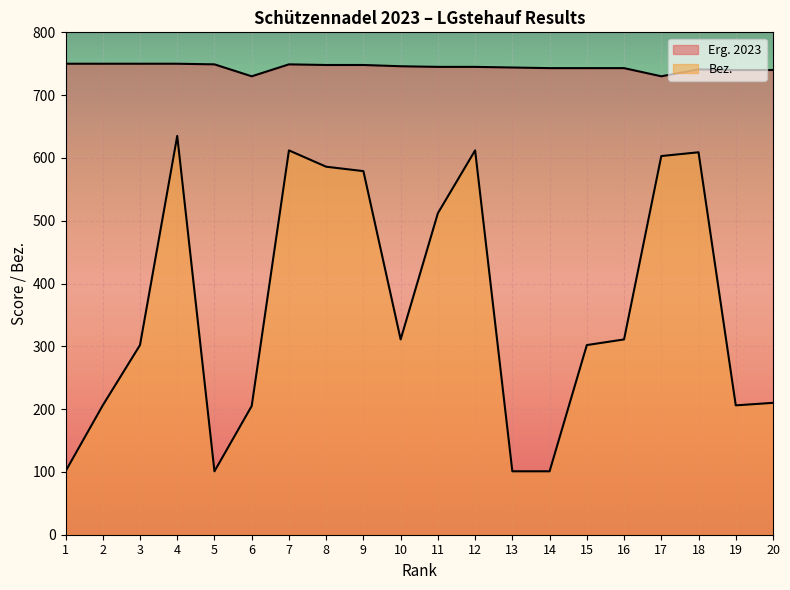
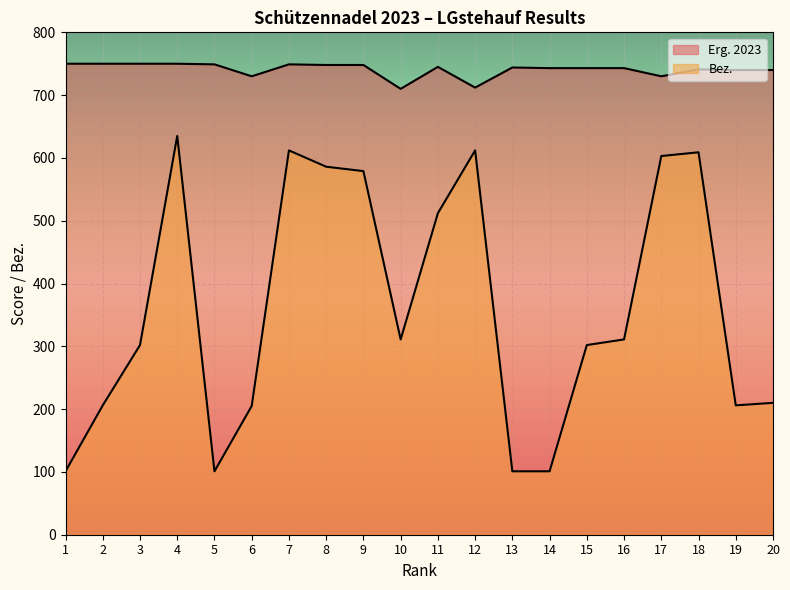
Erg. 2023, 10: 750 -> 710
Erg. 2023, 12: 750 -> 710
